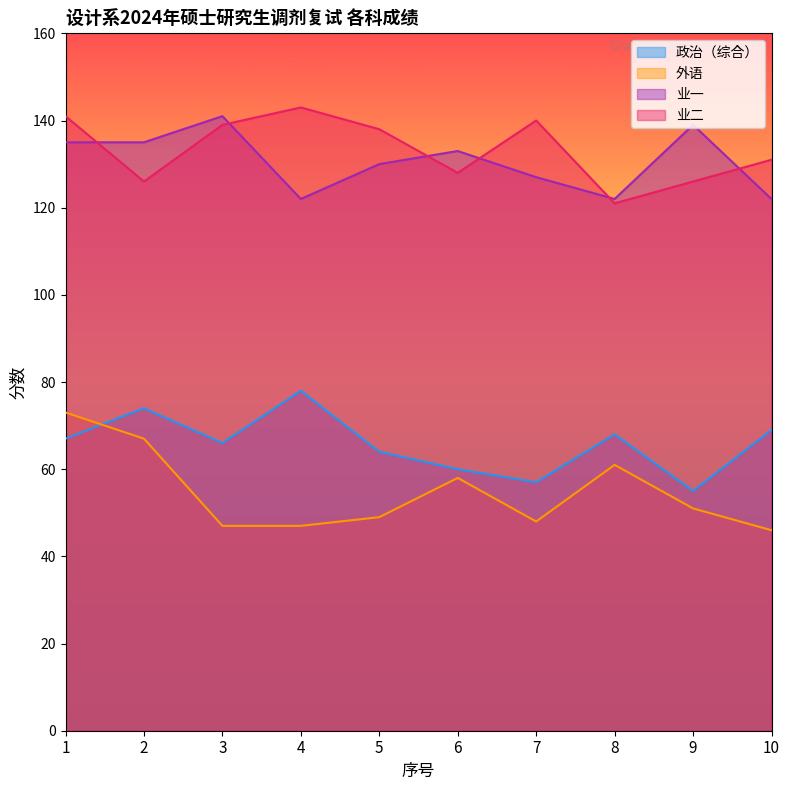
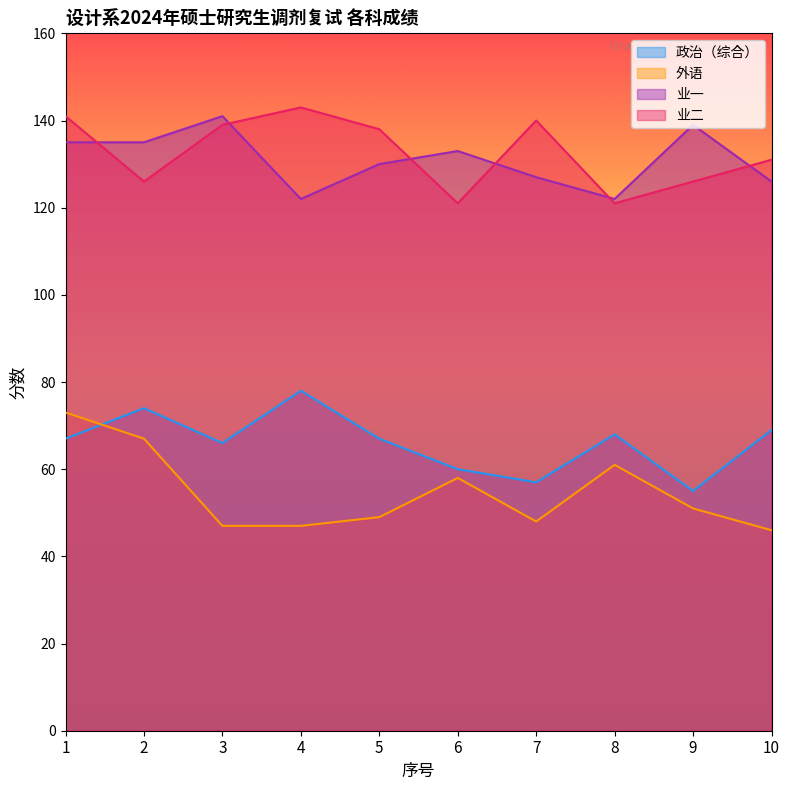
政治（综合）, 5: 64 -> 67
业二, 6: 128 -> 121
业一, 10: 122 -> 126
